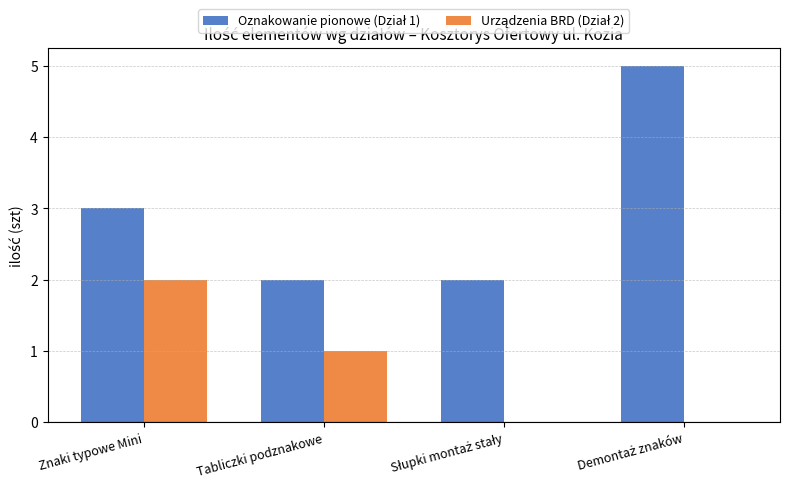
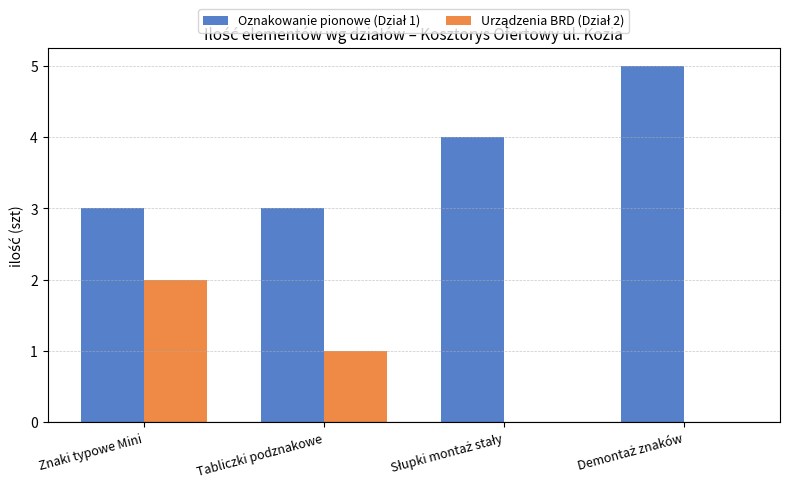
Oznakowanie pionowe (Dział 1), Tabliczki podznakowe: 2 -> 3
Oznakowanie pionowe (Dział 1), Słupki montaż stały: 2 -> 4
